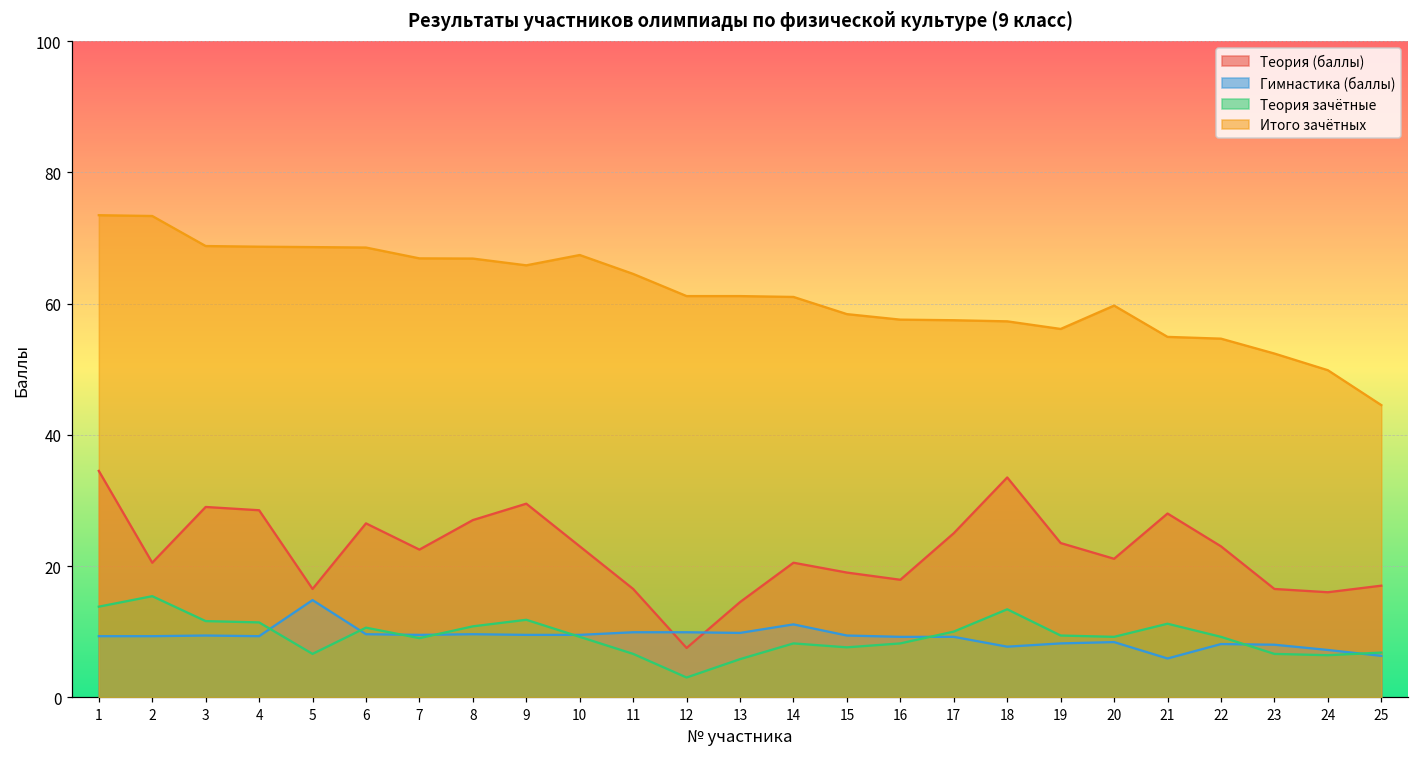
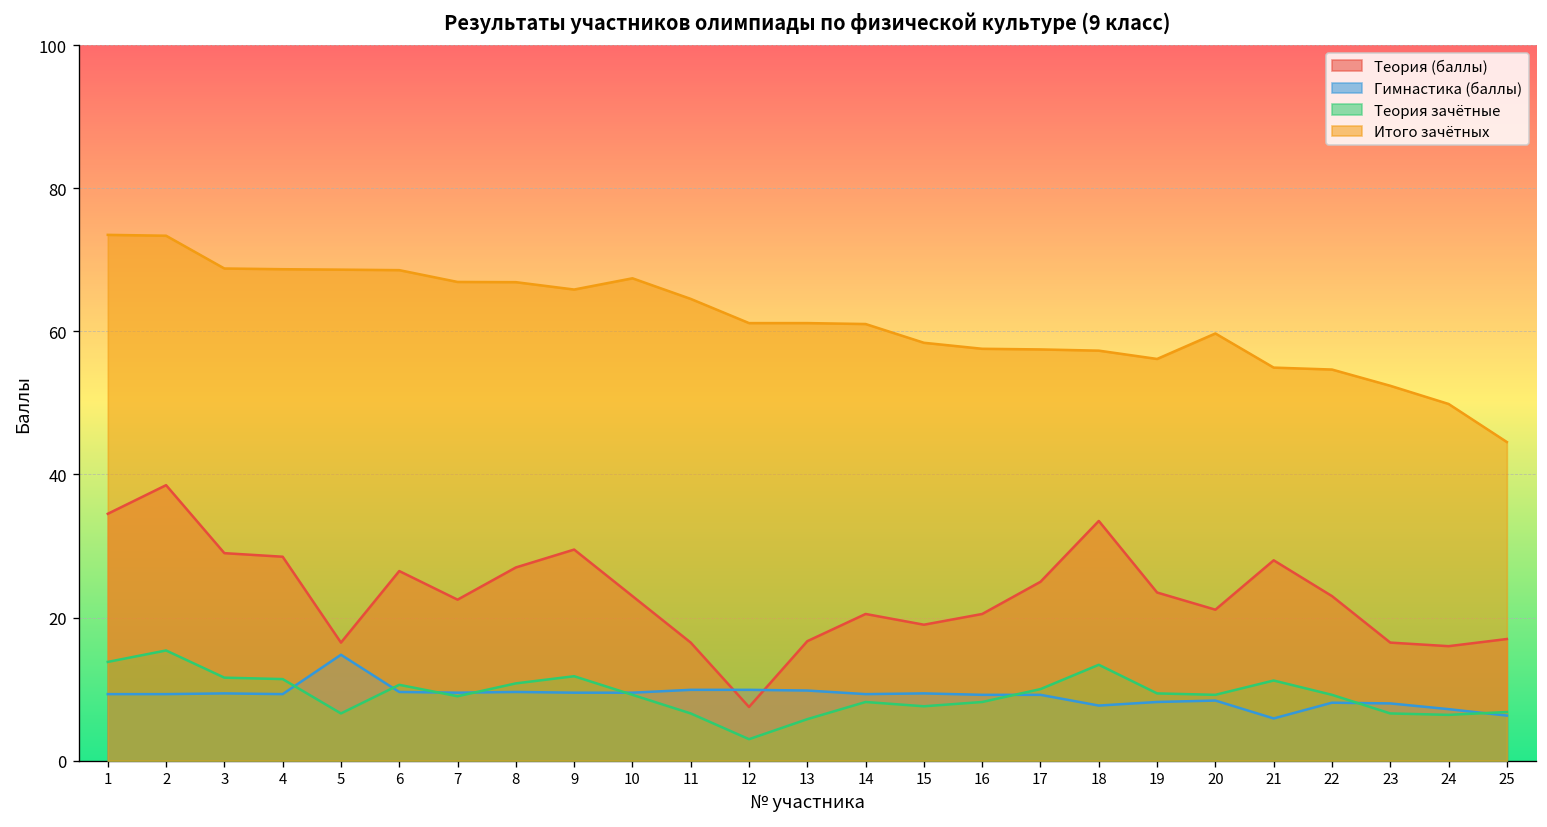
Теория (баллы), 2: 21 -> 39
Теория (баллы), 13: 15 -> 17
Гимнастика (баллы), 14: 11 -> 9
Теория (баллы), 16: 18 -> 21
